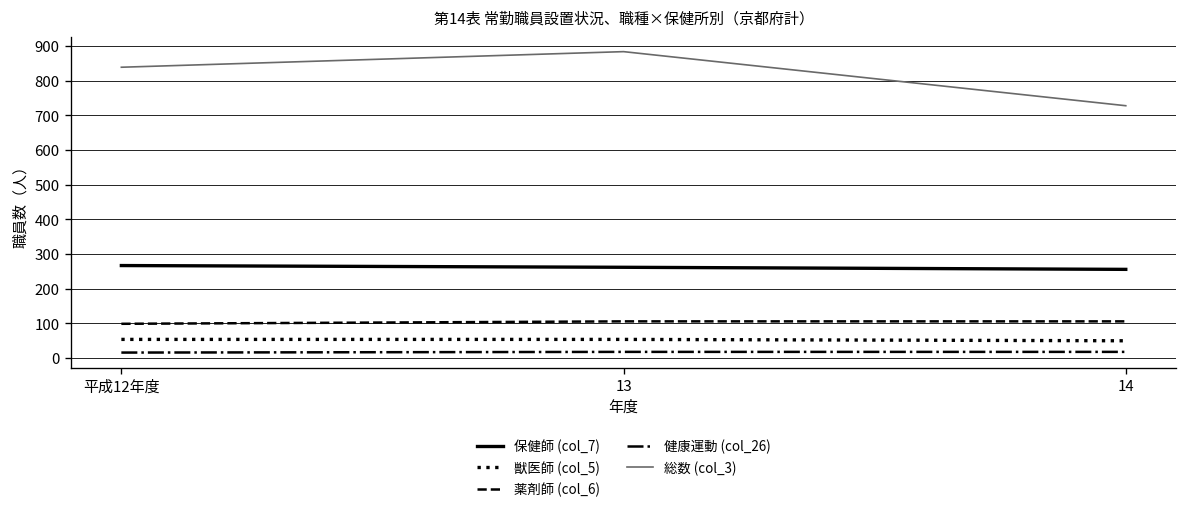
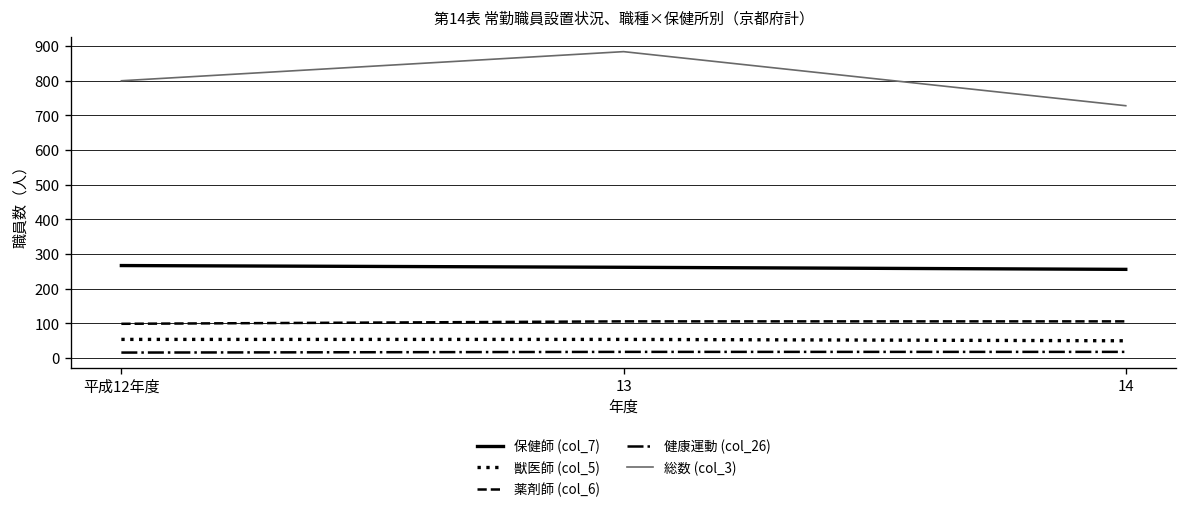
総数 (col_3), 平成12年度: 840 -> 800
